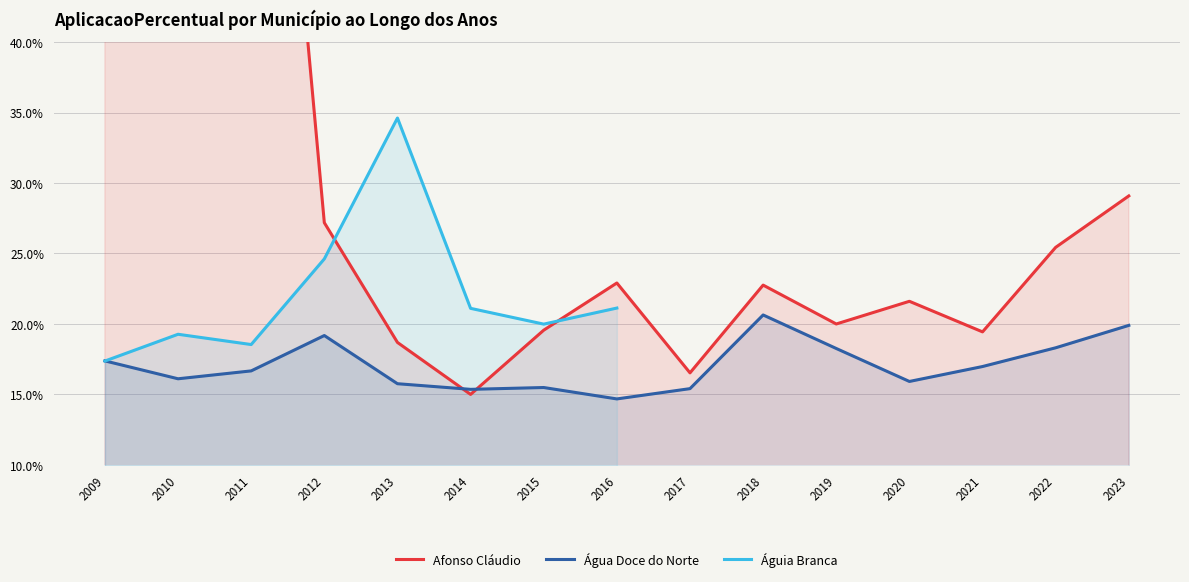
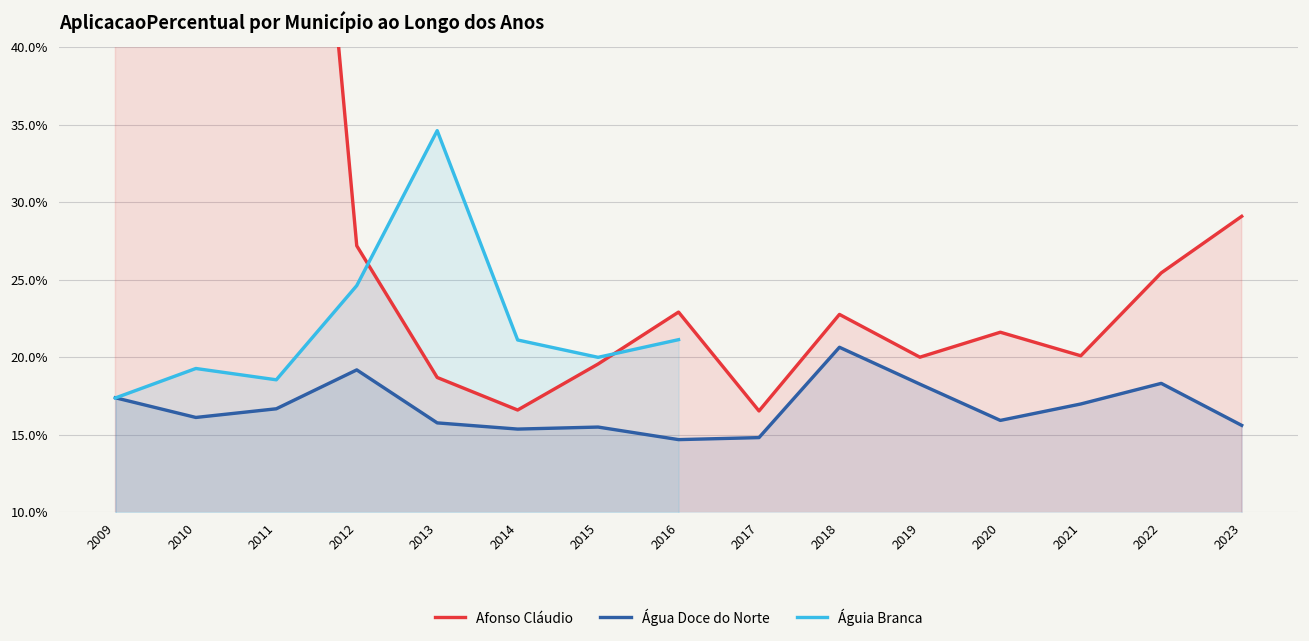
Afonso Cláudio, 2014: 15.0% -> 16.6%
Água Doce do Norte, 2017: 15.4% -> 14.8%
Afonso Cláudio, 2021: 19.4% -> 20.1%
Água Doce do Norte, 2023: 19.9% -> 15.6%
